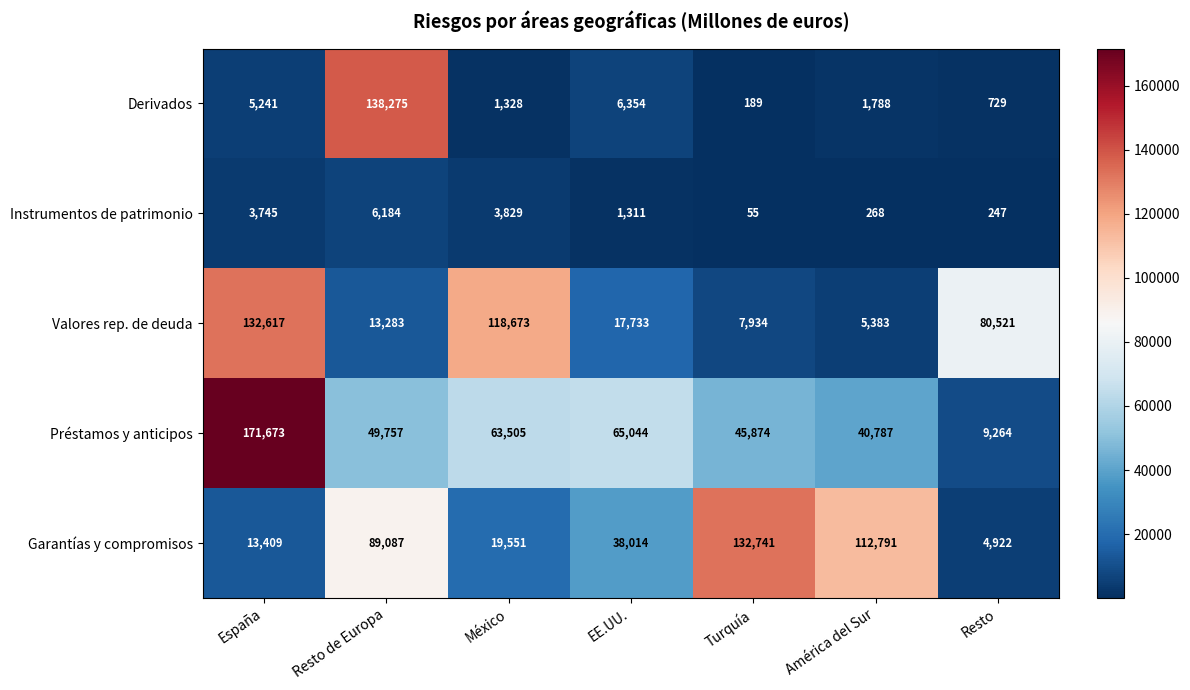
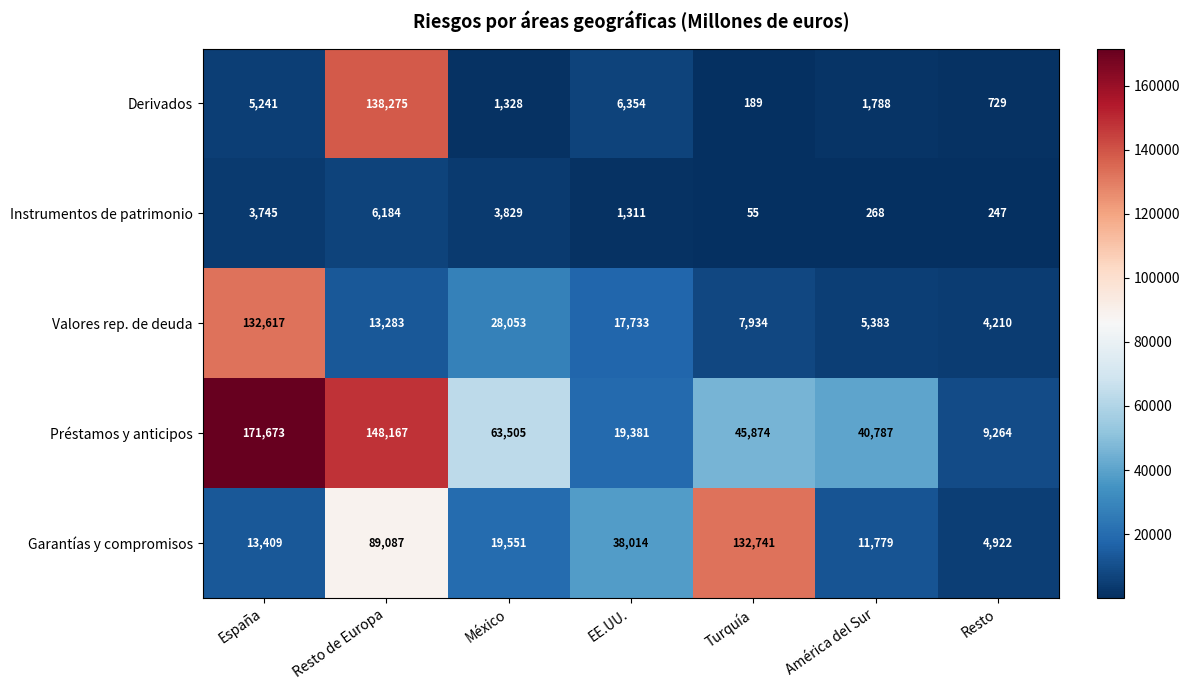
Valores rep. de deuda, México: 118,673 -> 28,053
Valores rep. de deuda, Resto: 80,521 -> 4,210
Préstamos y anticipos, Resto de Europa: 49,757 -> 148,167
Préstamos y anticipos, EE.UU.: 65,044 -> 19,381
Garantías y compromisos, América del Sur: 112,791 -> 11,779
